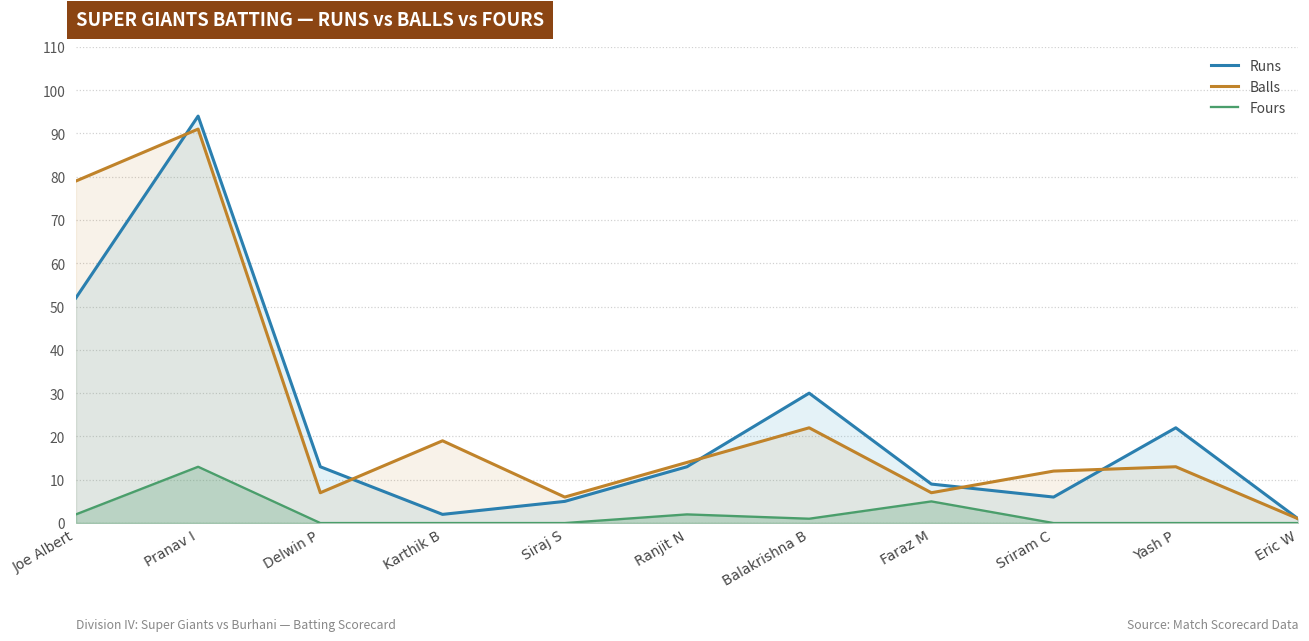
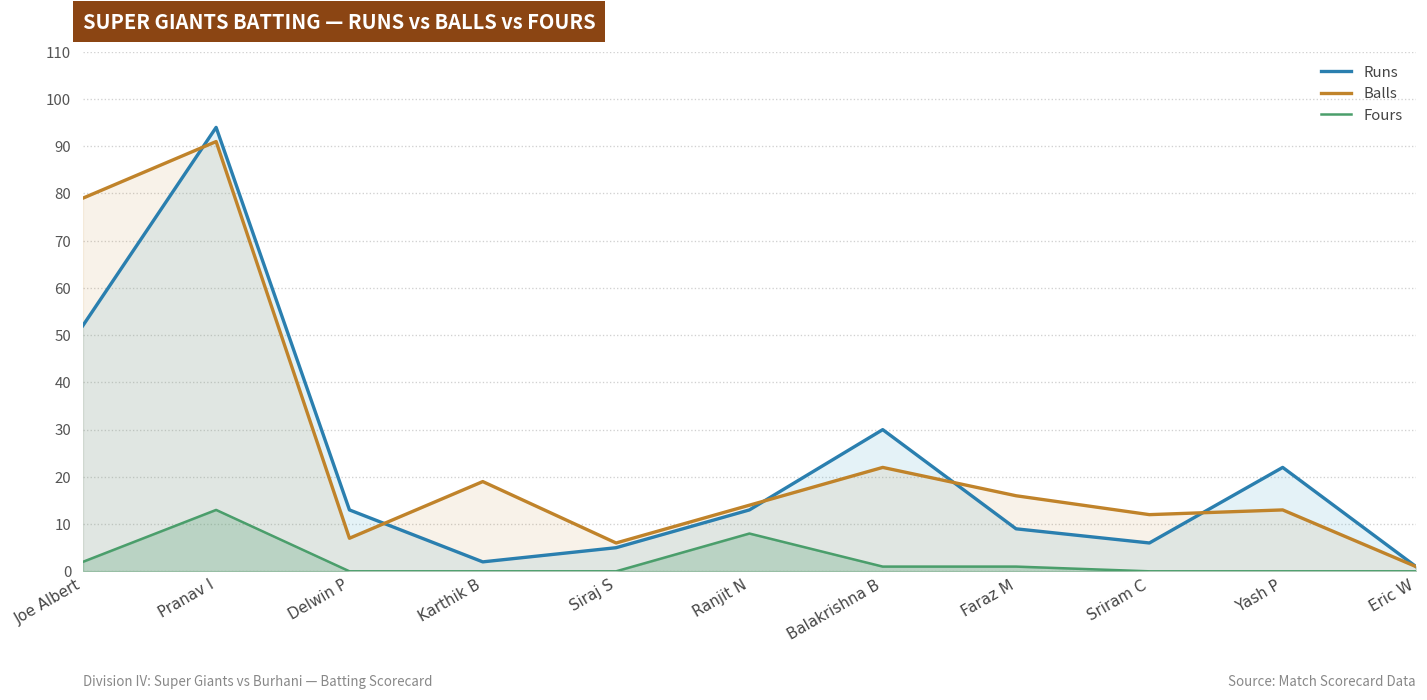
Fours, Ranjit N: 2 -> 8
Balls, Faraz M: 7 -> 16
Fours, Faraz M: 5 -> 1
